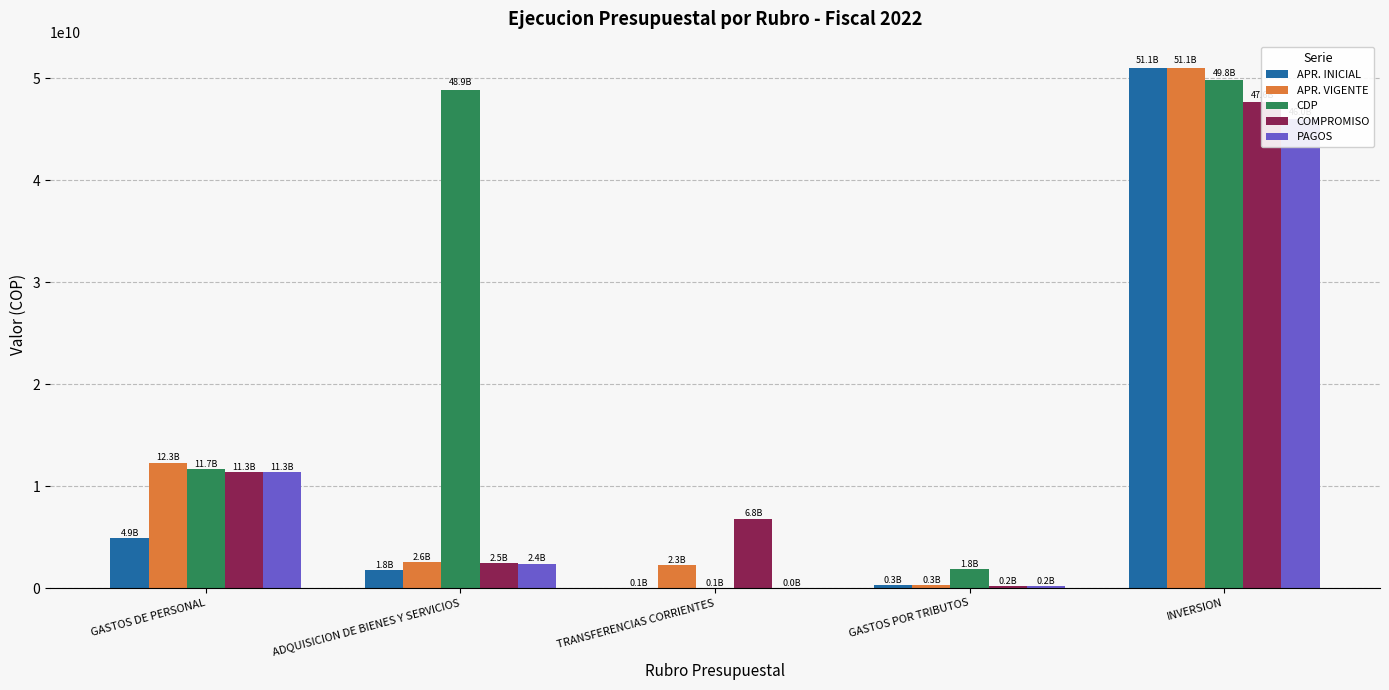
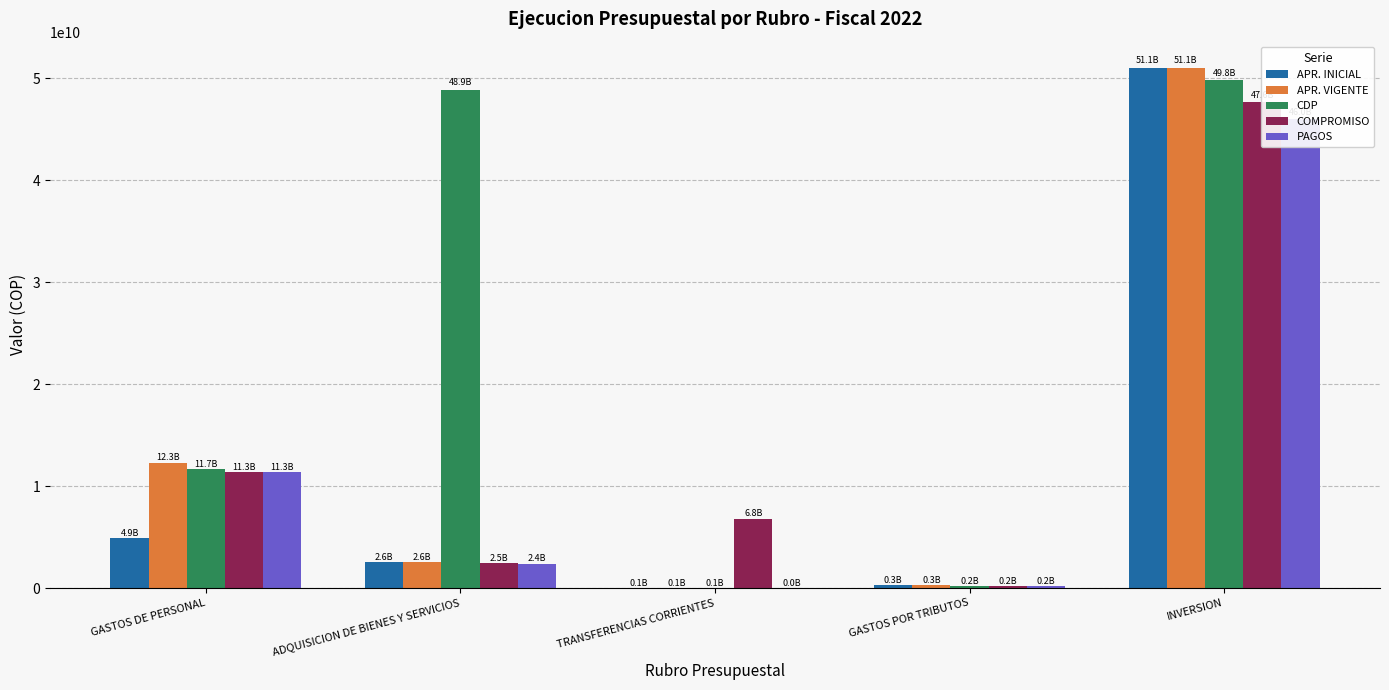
APR. INICIAL, ADQUISICION DE BIENES Y SERVICIOS: 1.8B -> 2.6B
APR. VIGENTE, TRANSFERENCIAS CORRIENTES: 2.3B -> 0.1B
CDP, GASTOS POR TRIBUTOS: 1.8B -> 0.2B
